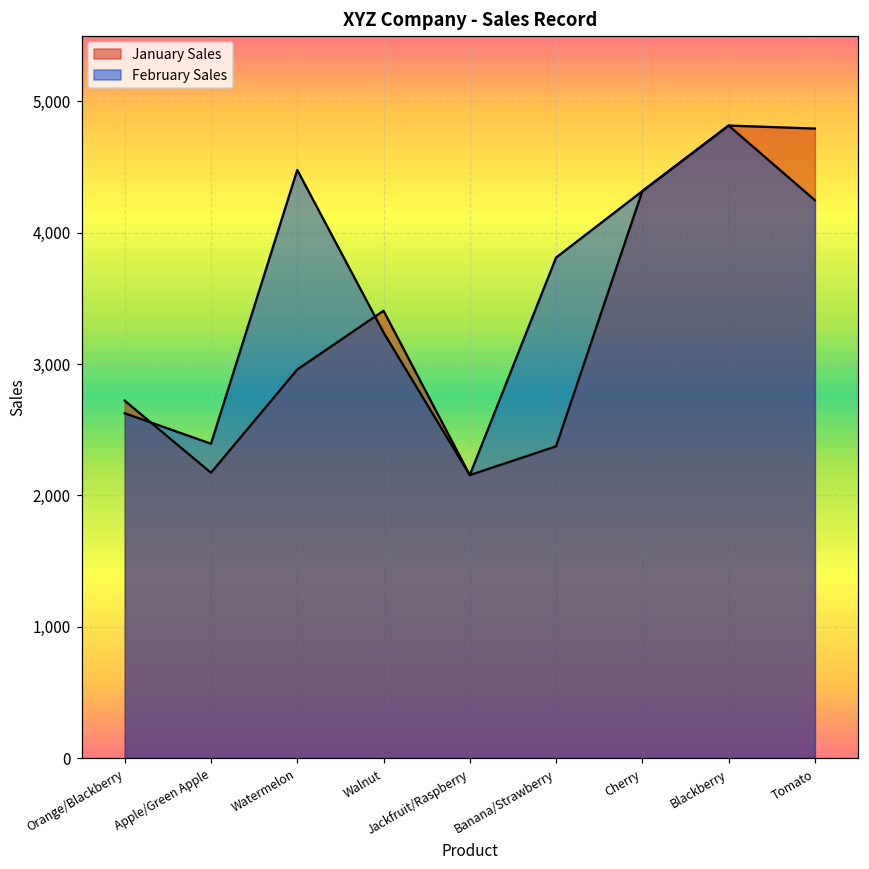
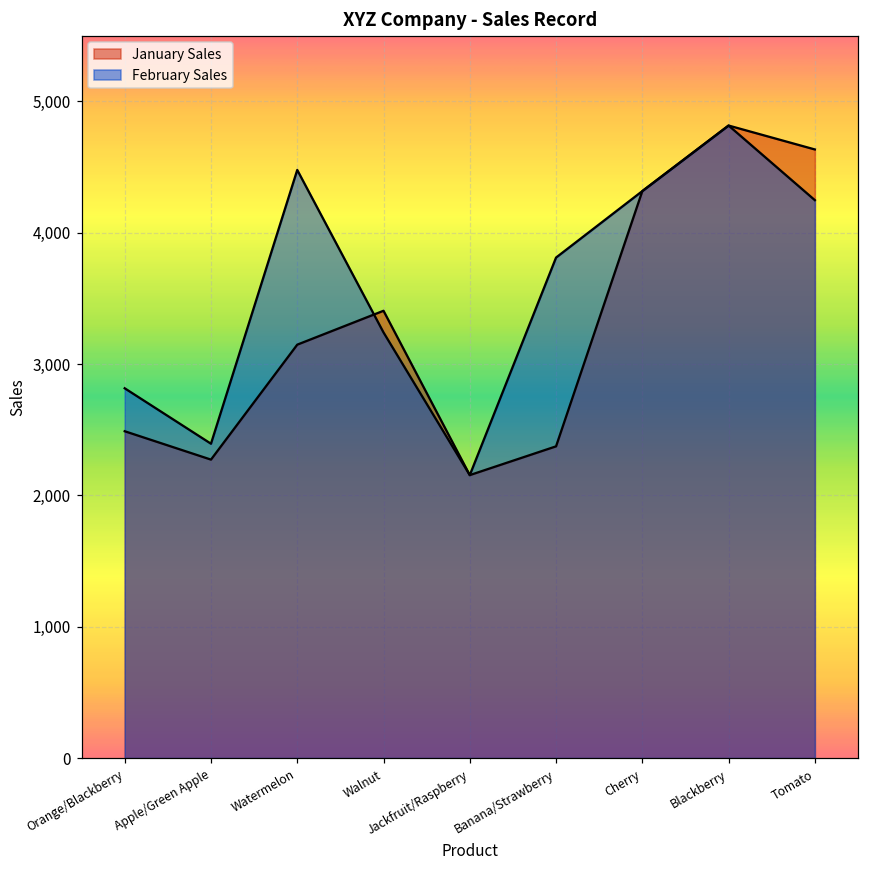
January Sales, Orange/Blackberry: 2,720 -> 2,490
February Sales, Orange/Blackberry: 2,630 -> 2,820
January Sales, Apple/Green Apple: 2,170 -> 2,270
January Sales, Watermelon: 2,960 -> 3,150
January Sales, Tomato: 4,790 -> 4,630
